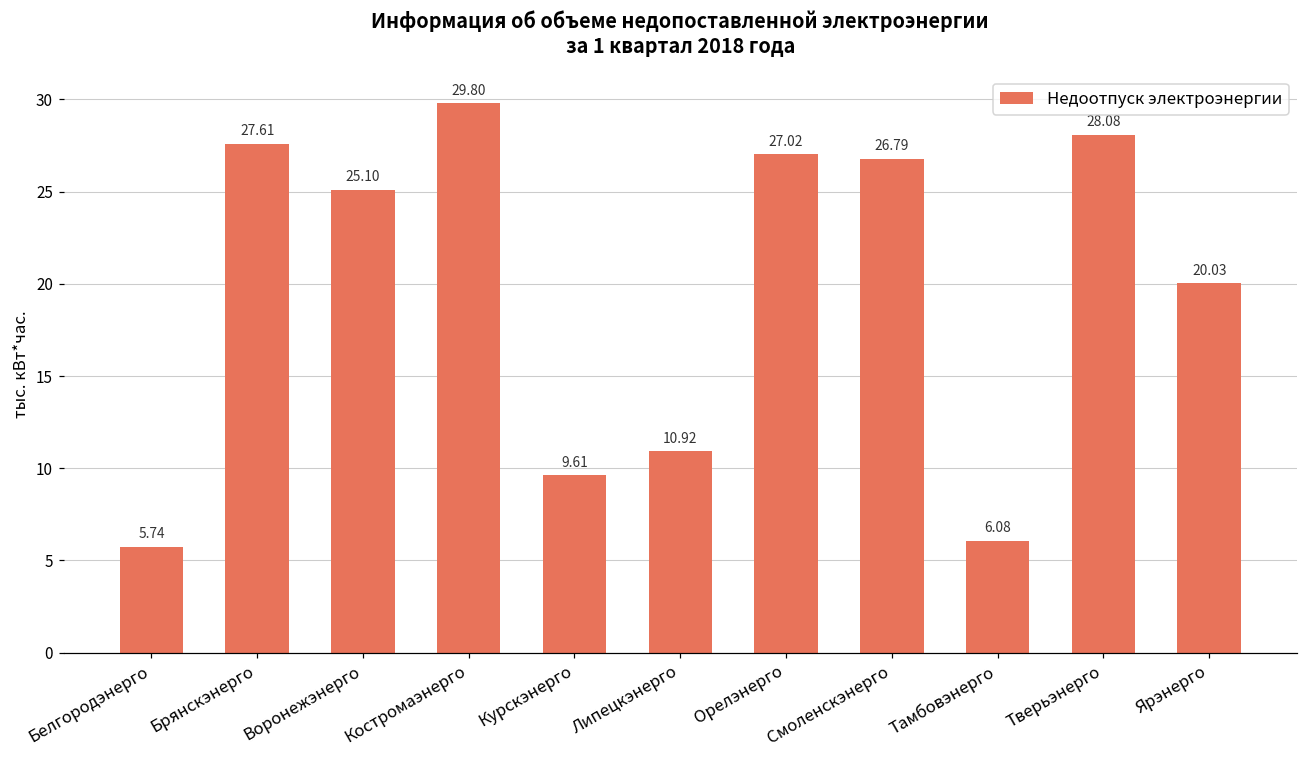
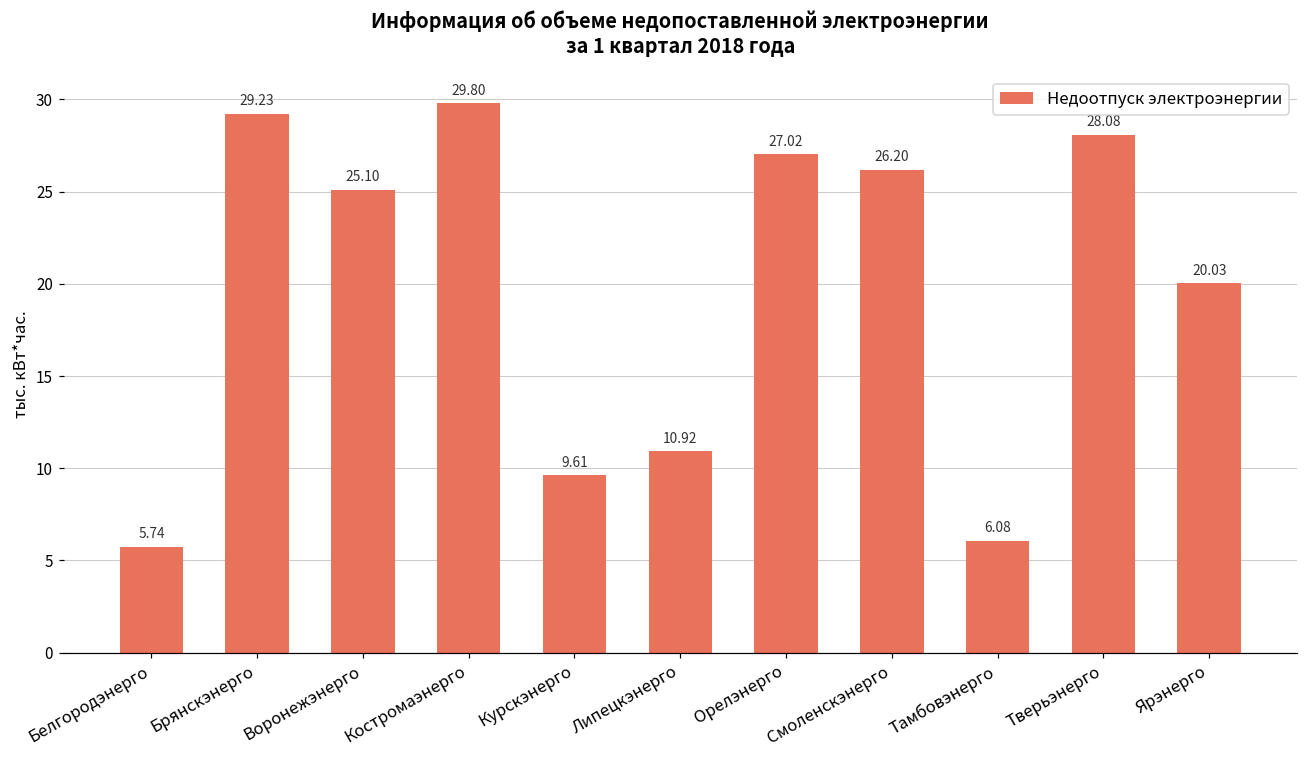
Брянскэнерго: 27.61 -> 29.23
Смоленскэнерго: 26.79 -> 26.20
